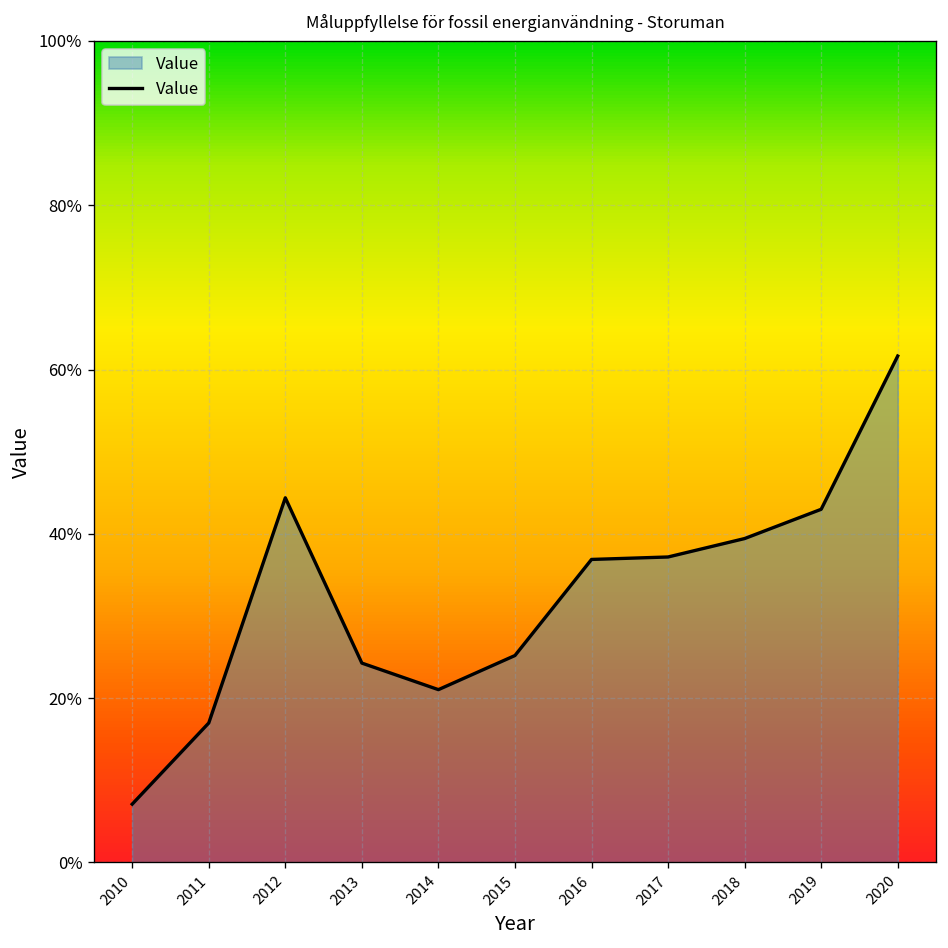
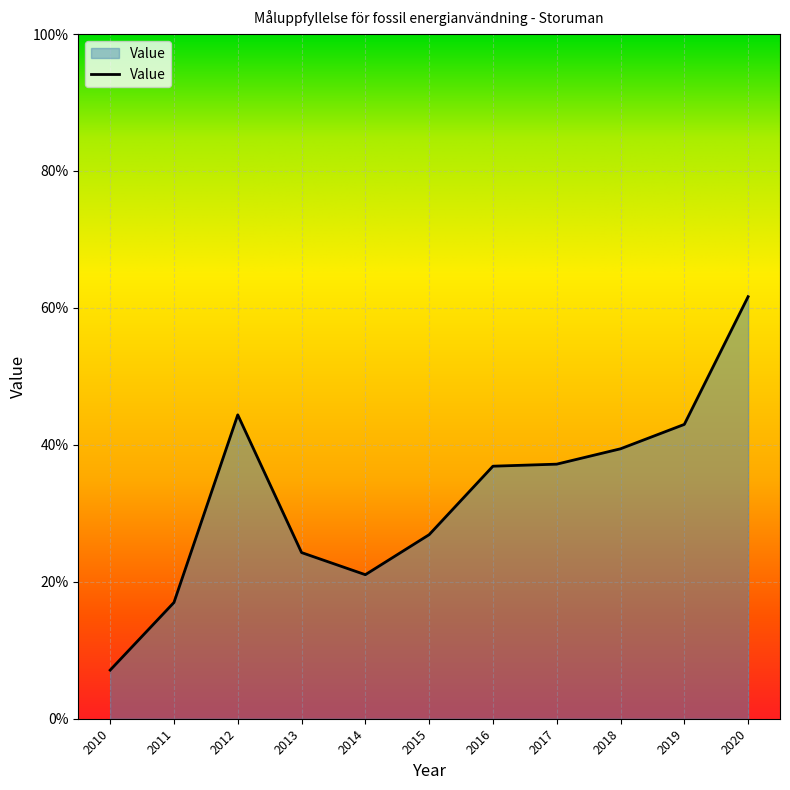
2015: 25% -> 27%
